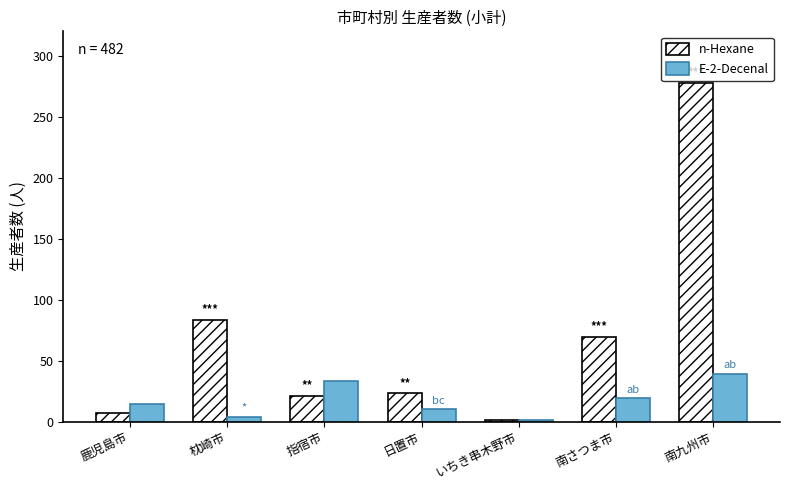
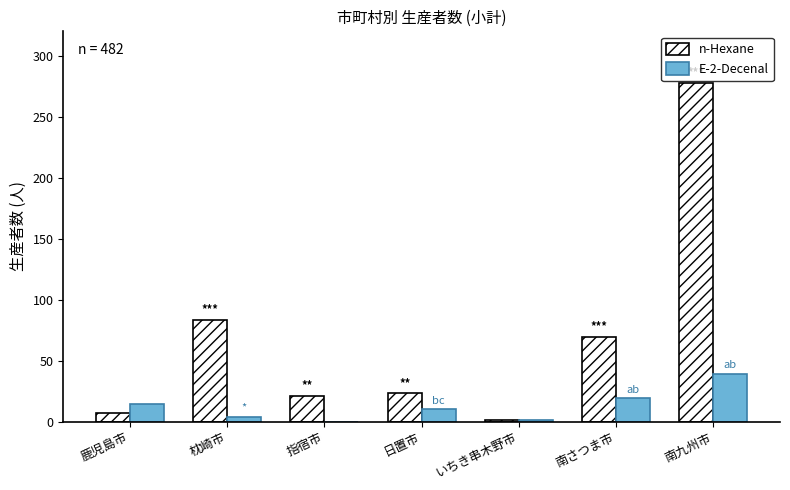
E-2-Decenal, 指宿市: 33 -> 0
